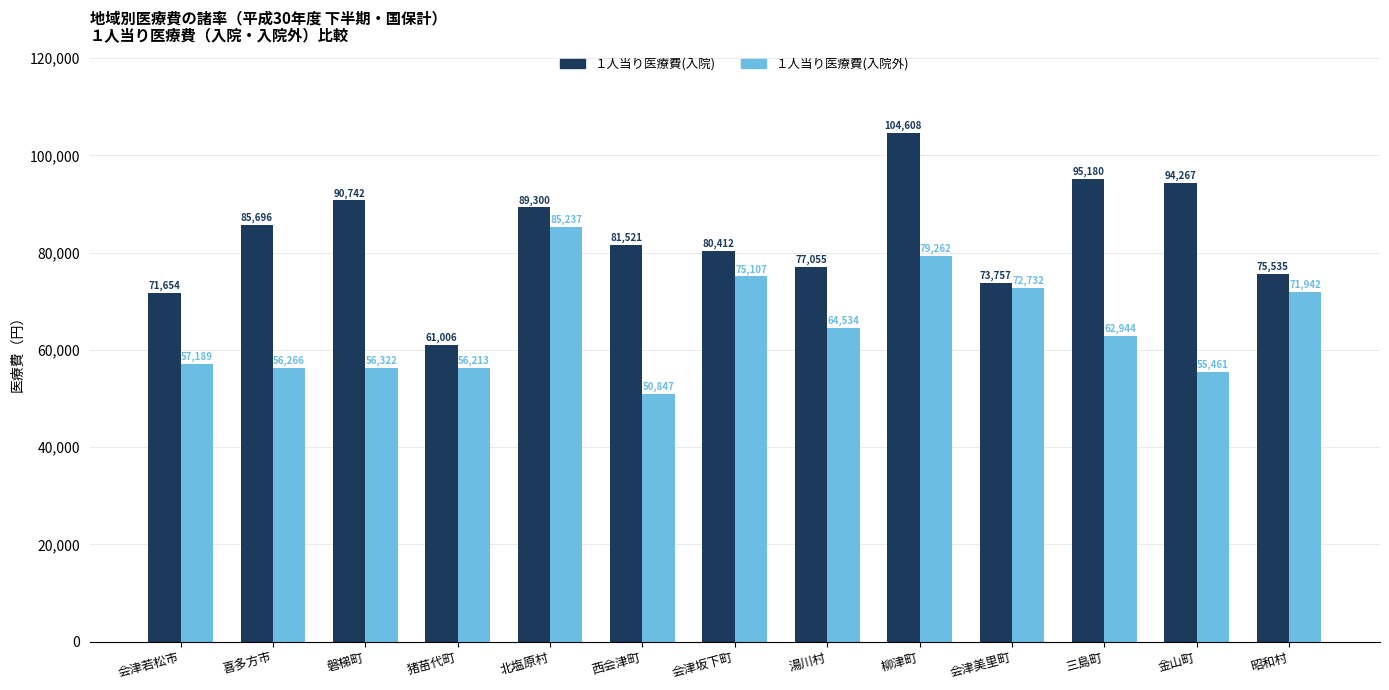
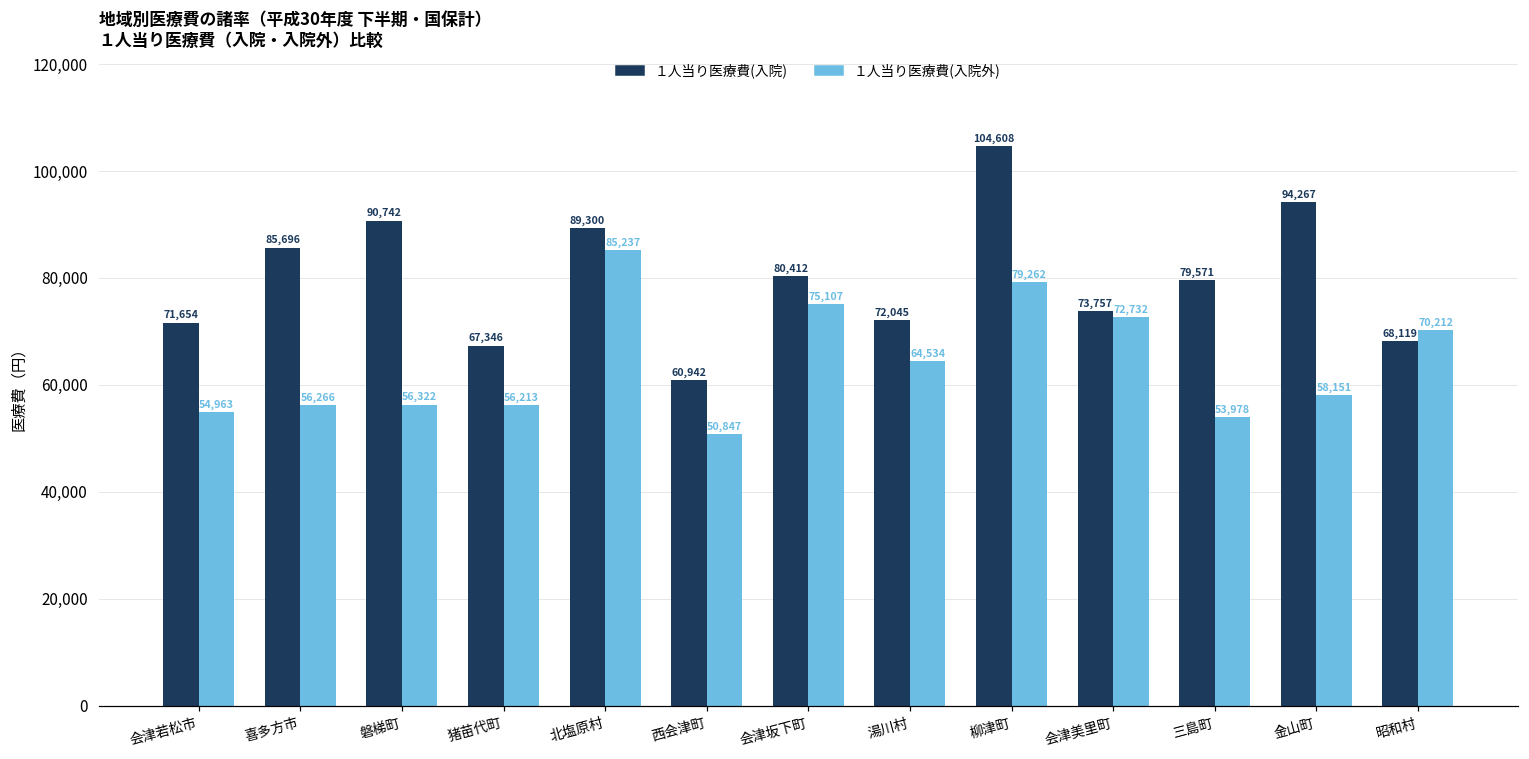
１人当り医療費(入院外), 会津若松市: 57,189 -> 54,963
１人当り医療費(入院), 猪苗代町: 61,006 -> 67,346
１人当り医療費(入院), 西会津町: 81,521 -> 60,942
１人当り医療費(入院), 湯川村: 77,055 -> 72,045
１人当り医療費(入院), 三島町: 95,180 -> 79,571
１人当り医療費(入院外), 三島町: 62,944 -> 53,978
１人当り医療費(入院外), 金山町: 55,461 -> 58,151
１人当り医療費(入院), 昭和村: 75,535 -> 68,119
１人当り医療費(入院外), 昭和村: 71,942 -> 70,212
